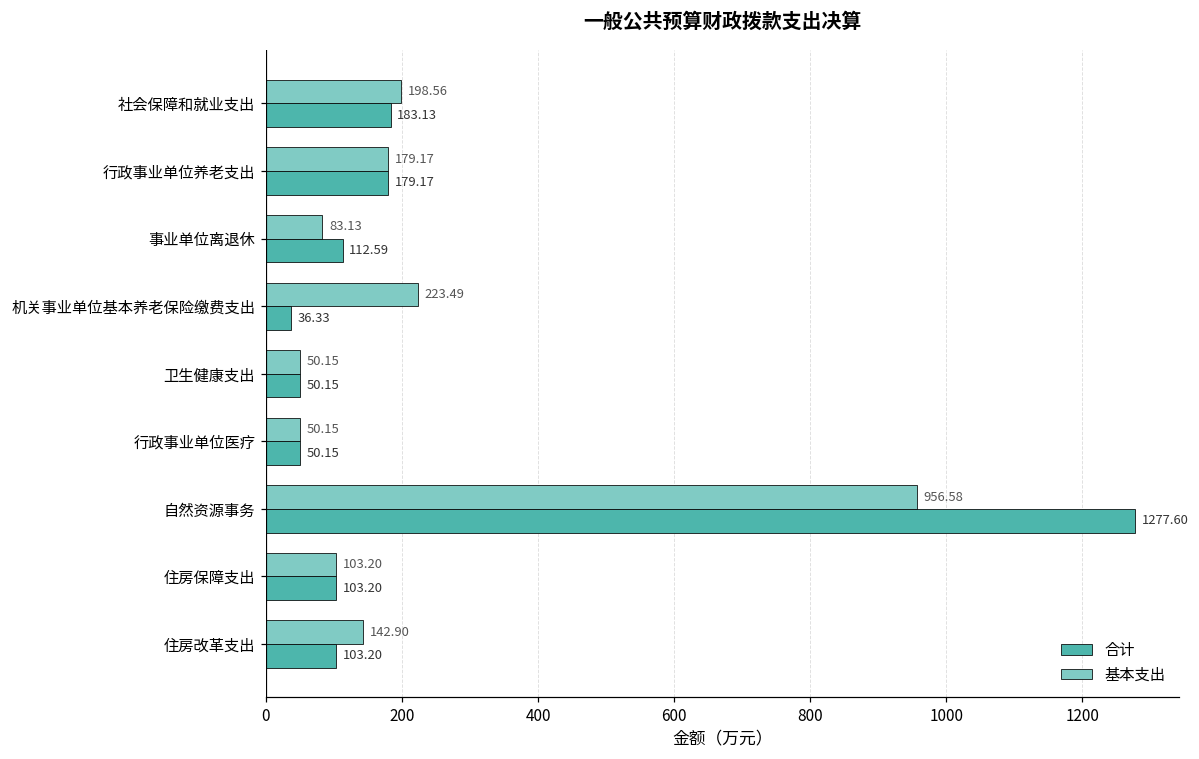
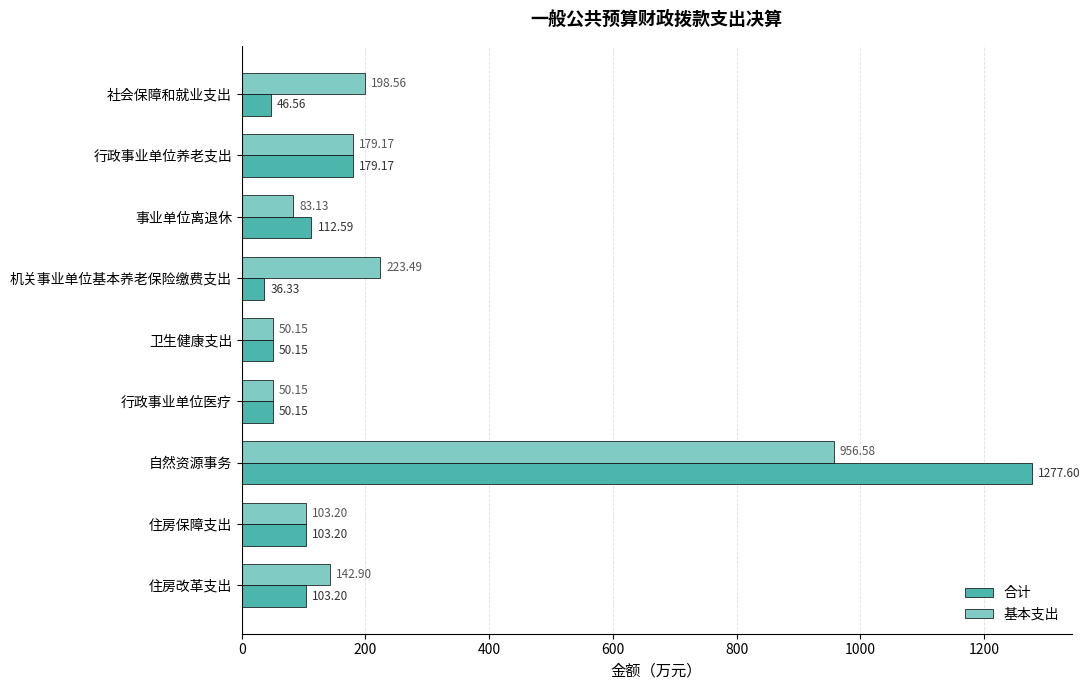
合计, 社会保障和就业支出: 183.13 -> 46.56
